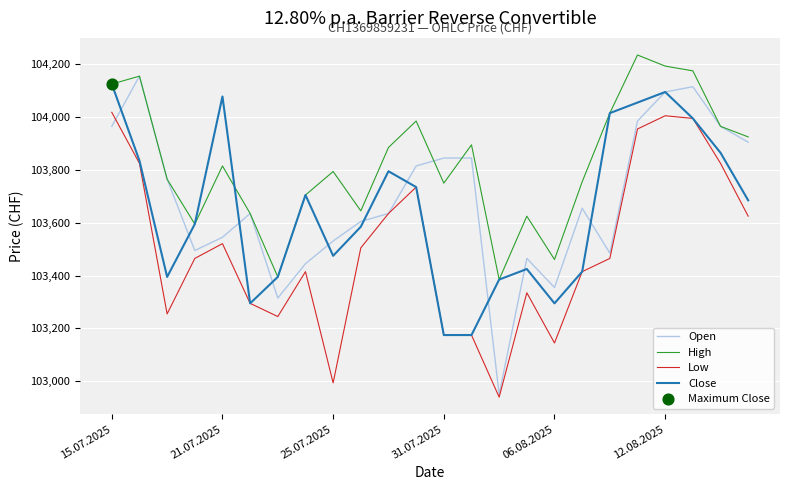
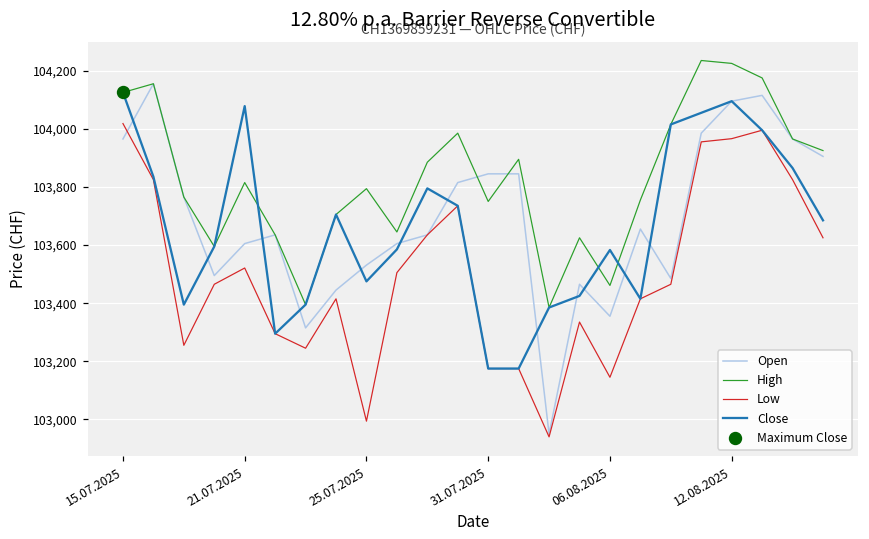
Open, 21.07.2025: 103,550 -> 103,610
Close, 06.08.2025: 103,300 -> 103,580
High, 12.08.2025: 104,190 -> 104,230
Low, 12.08.2025: 104,010 -> 103,970
